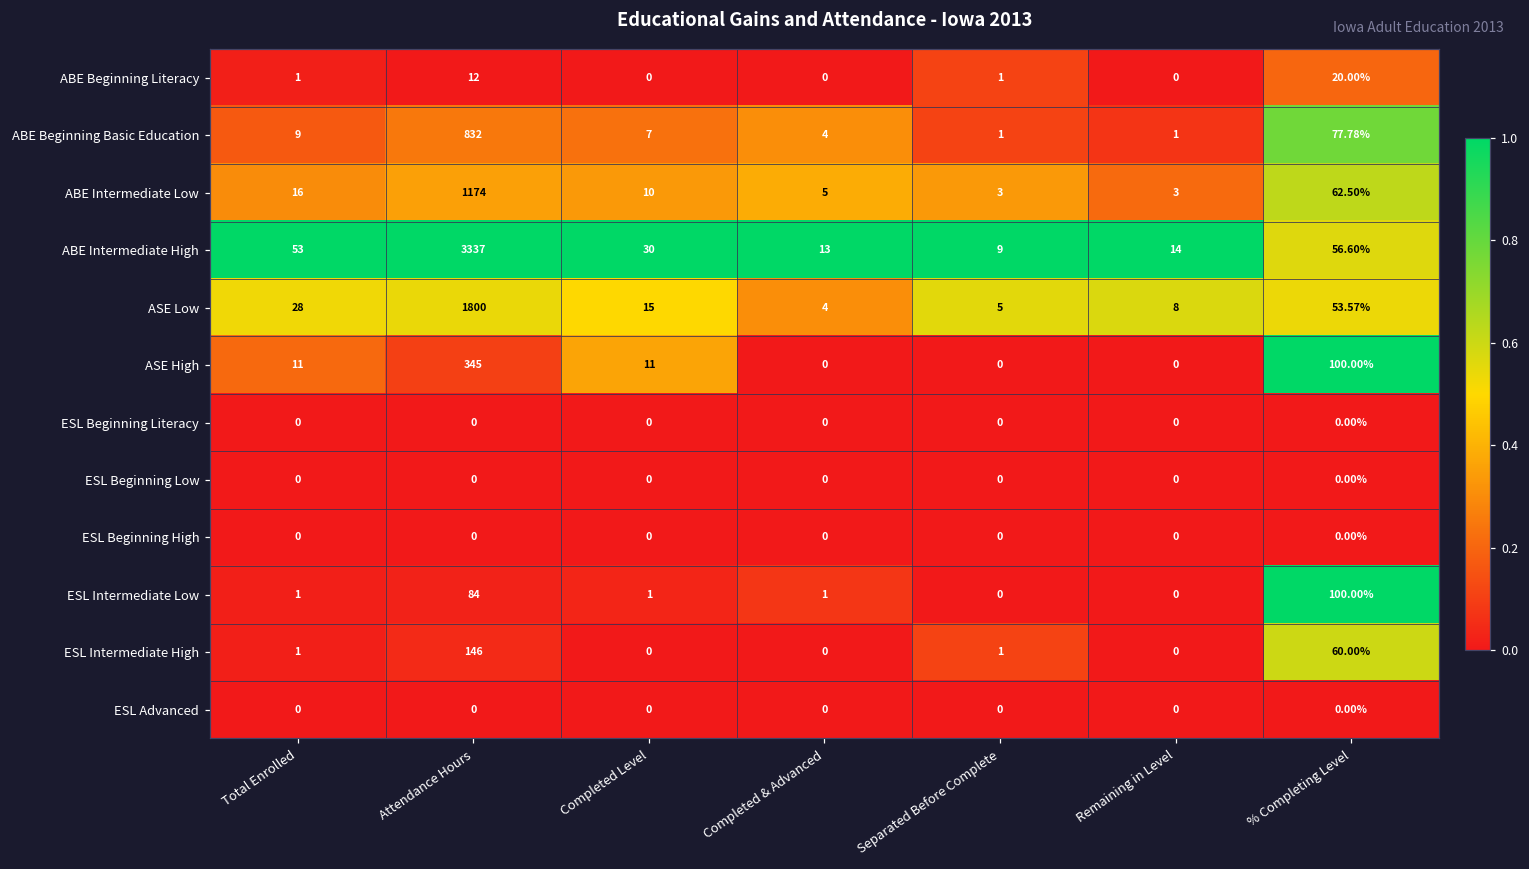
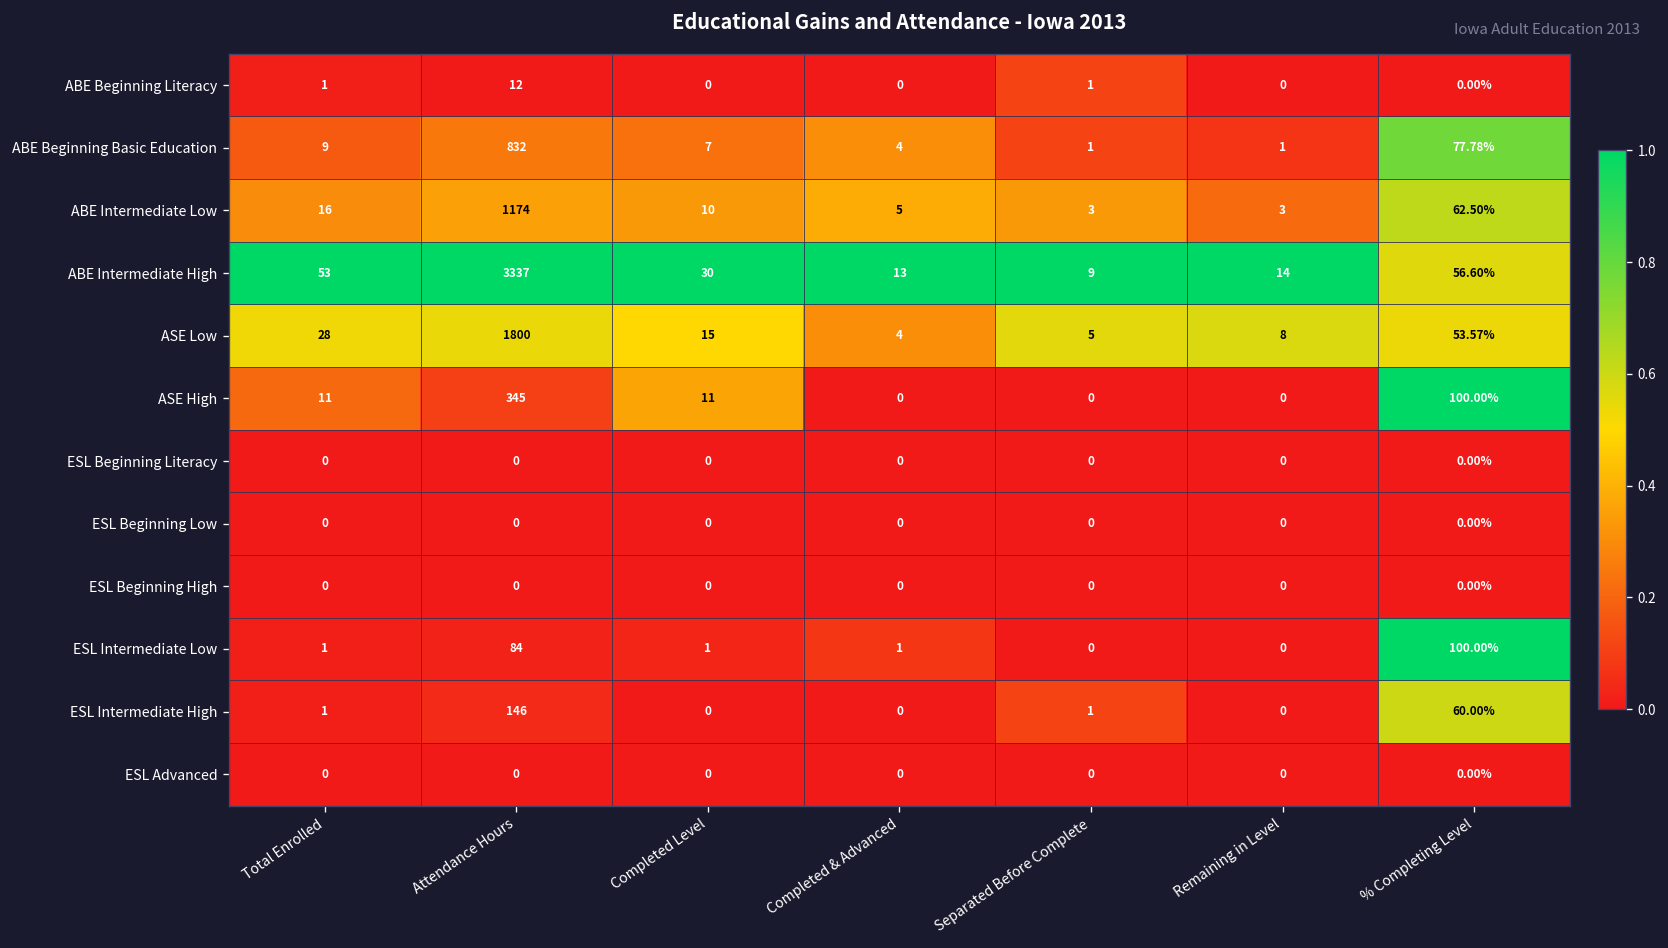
ABE Beginning Literacy, % Completing Level: 20.00% -> 0.00%
